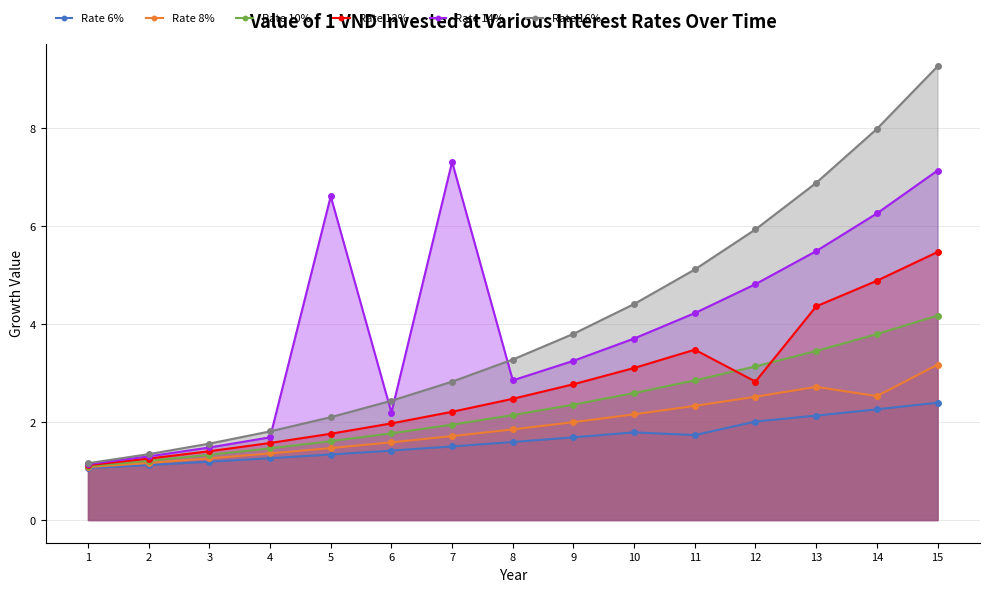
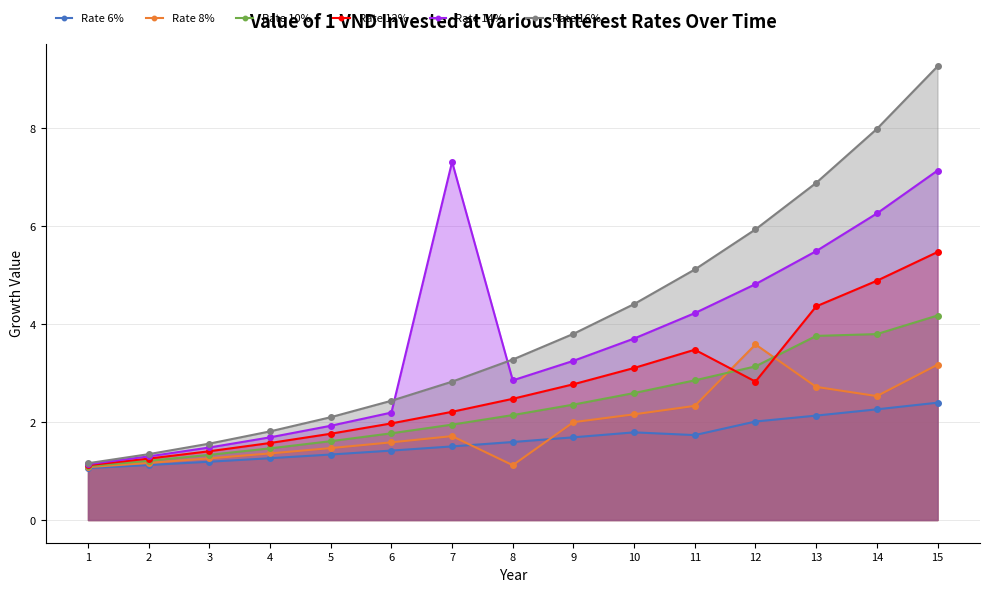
Rate 14%, 5: 6.6 -> 1.9
Rate 8%, 8: 1.9 -> 1.1
Rate 8%, 12: 2.5 -> 3.6
Rate 10%, 13: 3.5 -> 3.8
